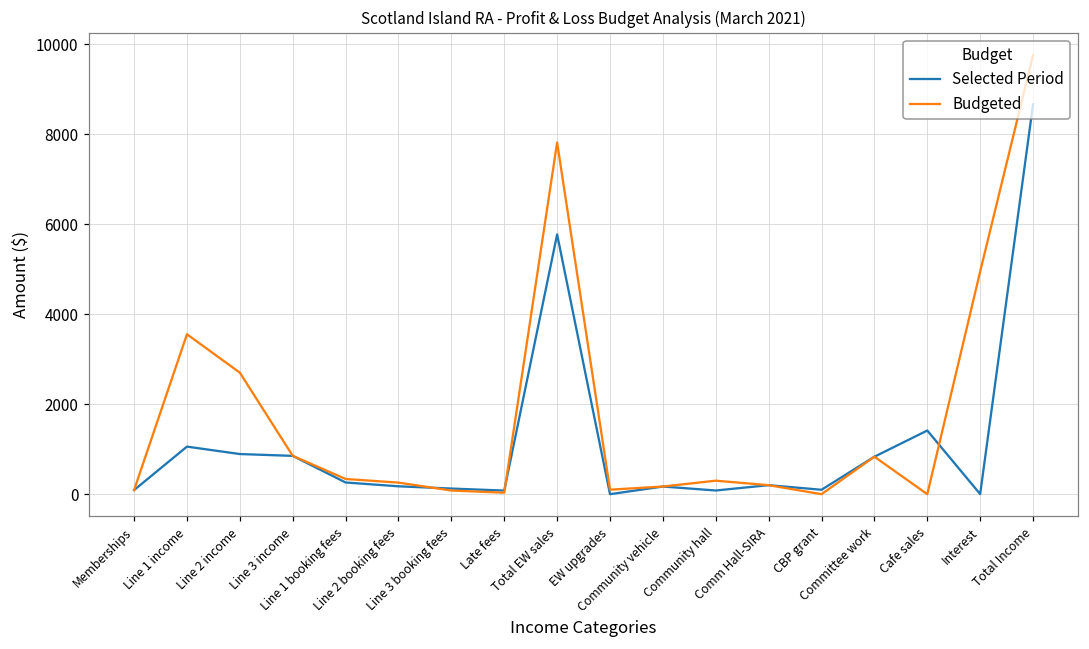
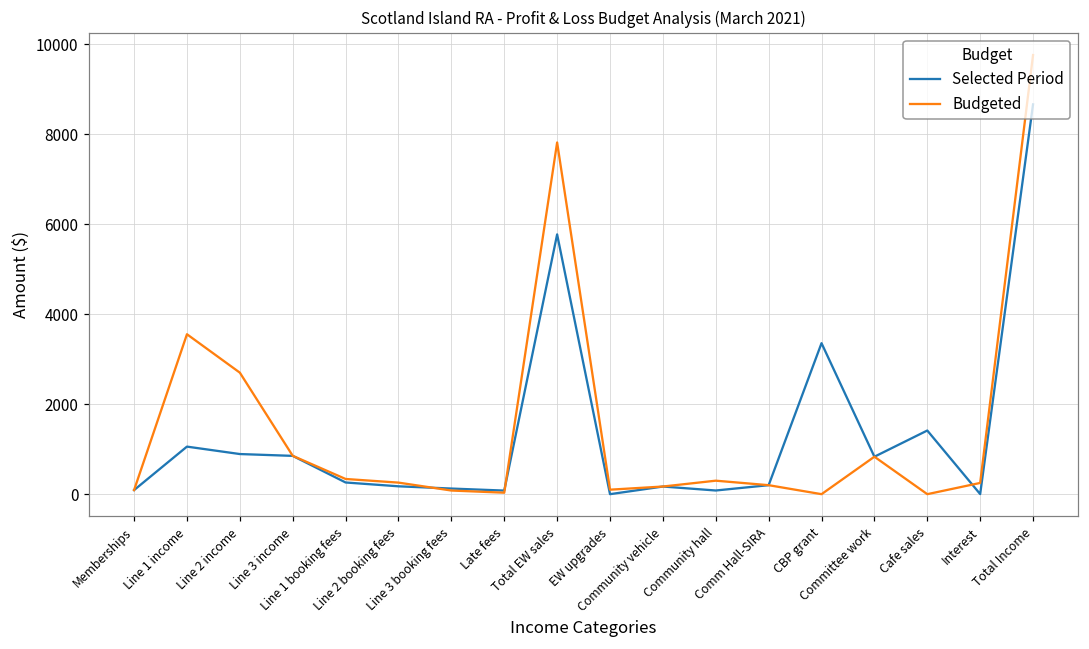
Selected Period, CBP grant: 100 -> 3400
Budgeted, Interest: 5000 -> 300
